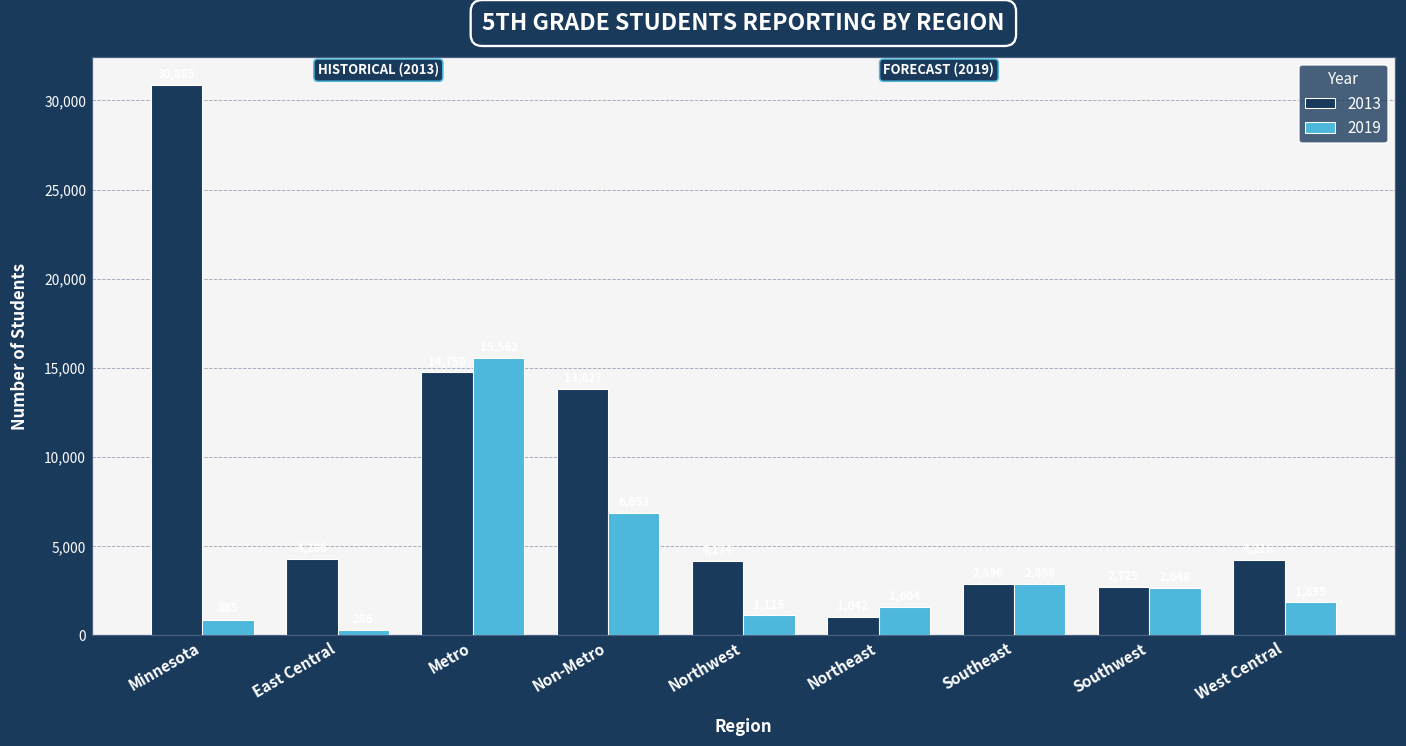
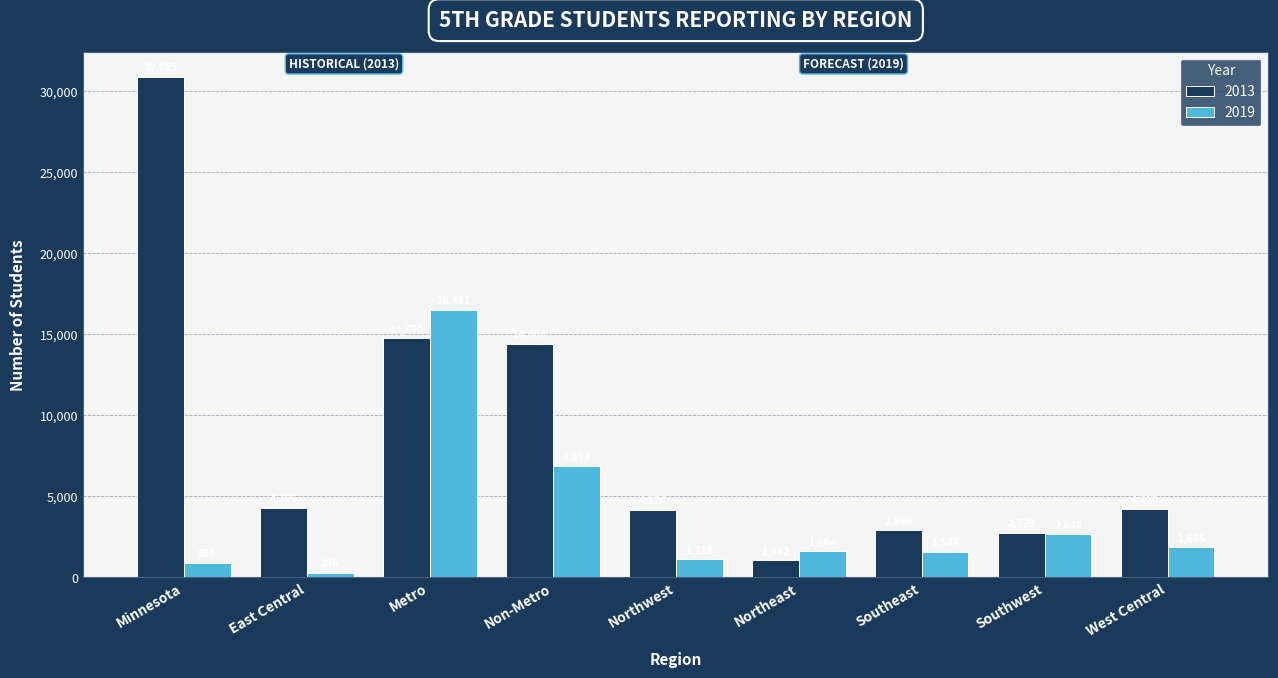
2019, Metro: 15,600 -> 16,500
2013, Non-Metro: 13,800 -> 14,400
2019, Southeast: 2,900 -> 1,600
